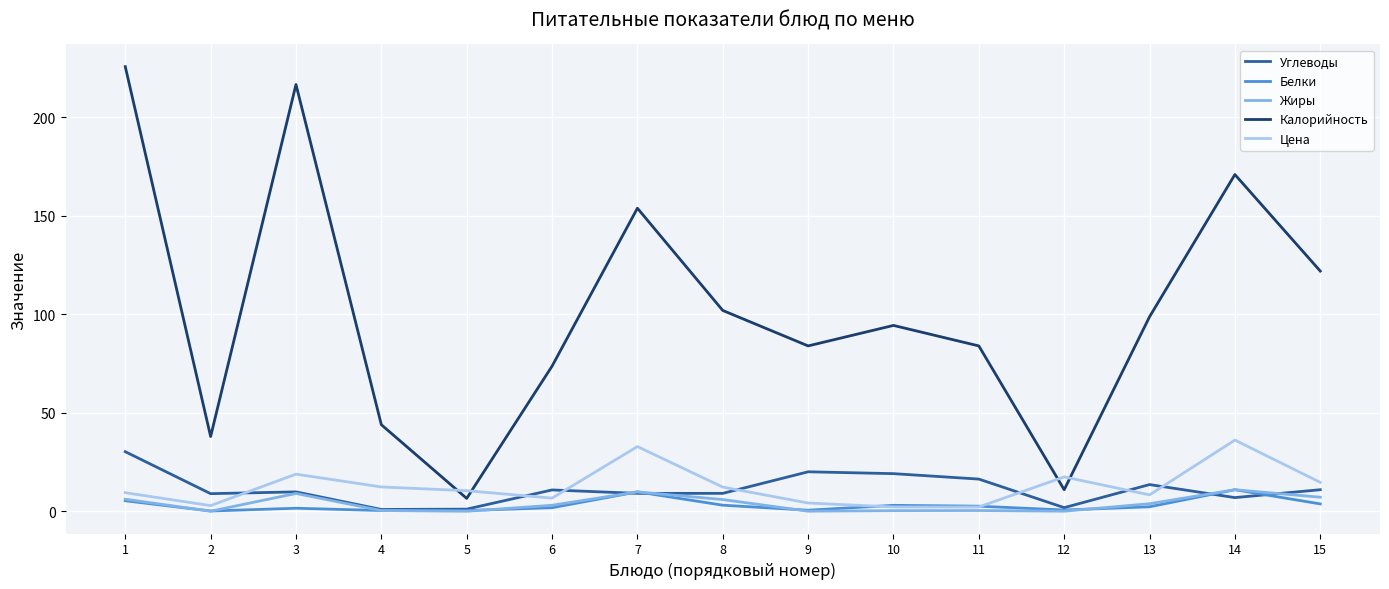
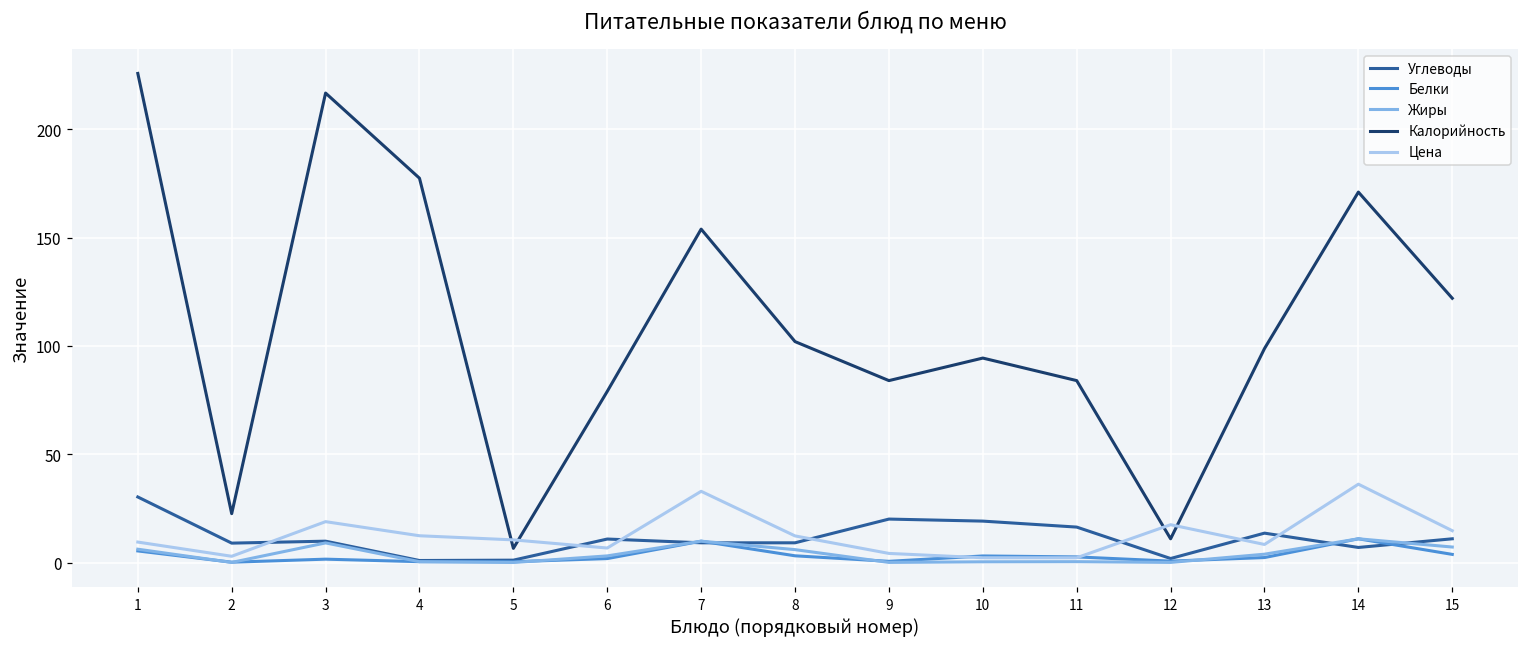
Калорийность, 2: 38 -> 23
Калорийность, 4: 44 -> 177
Калорийность, 6: 74 -> 79
